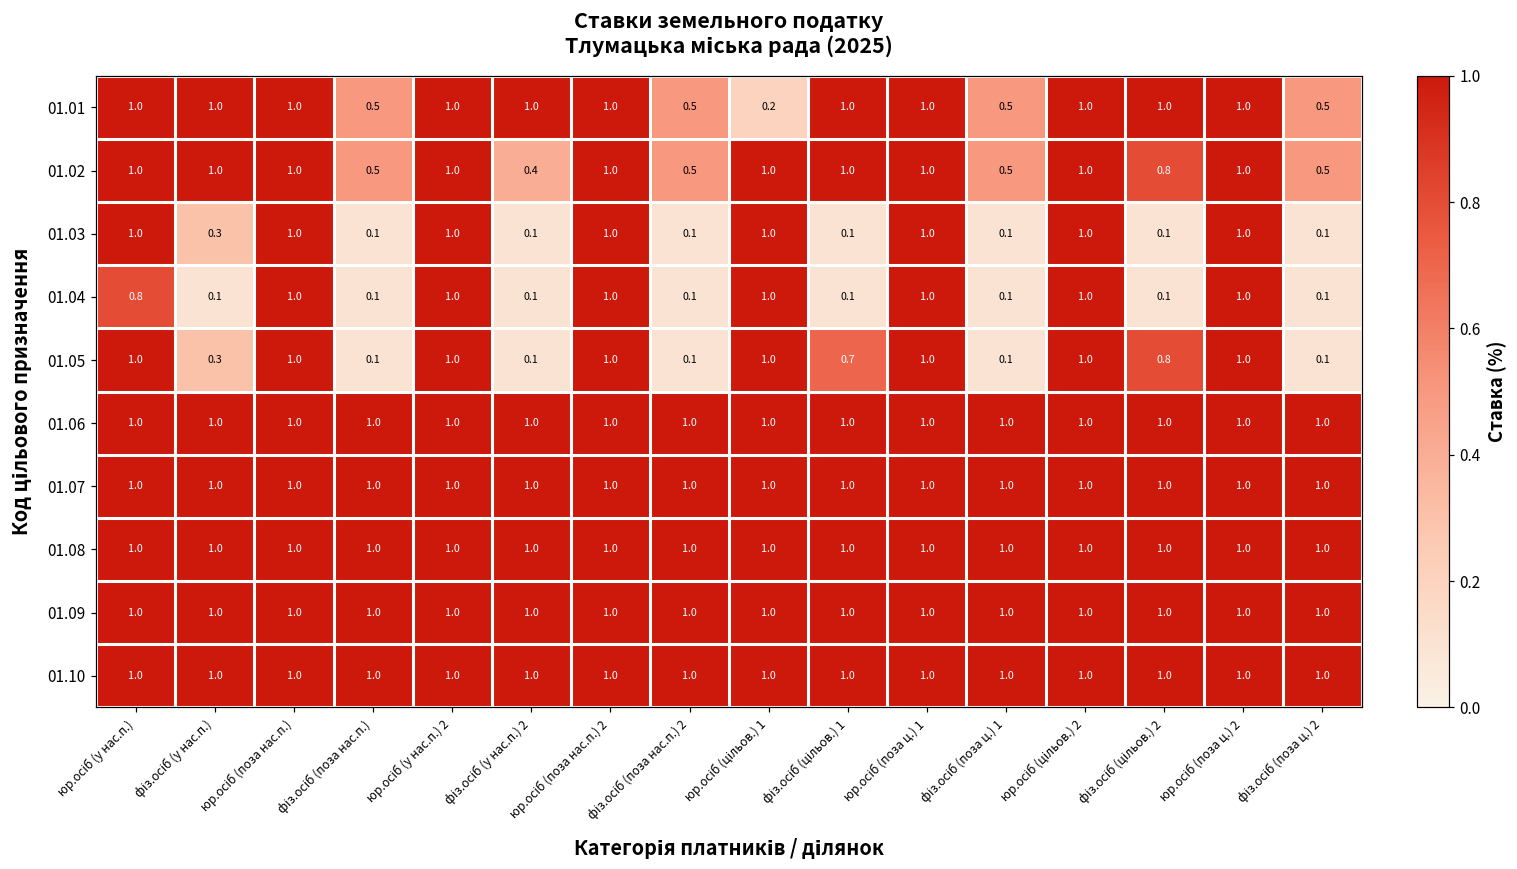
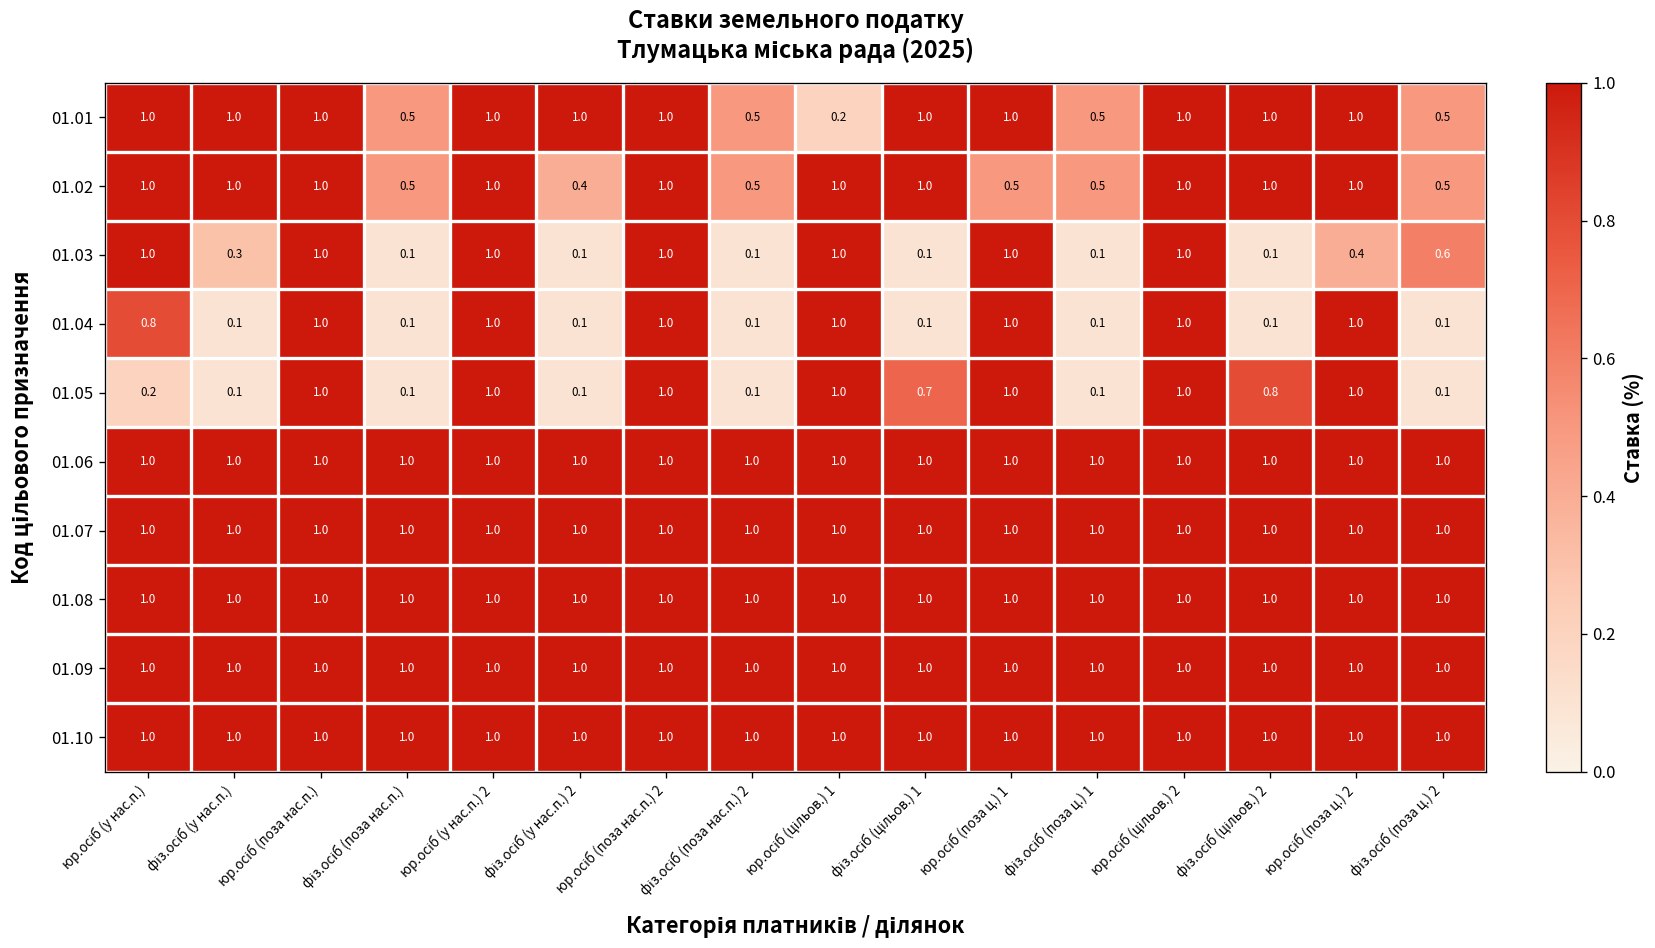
01.02, юр.осіб (поза ц.) 1: 1.0 -> 0.5
01.02, фіз.осіб (цільов.) 2: 0.8 -> 1.0
01.03, юр.осіб (поза ц.) 2: 1.0 -> 0.4
01.03, фіз.осіб (поза ц.) 2: 0.1 -> 0.6
01.05, юр.осіб (у нас.п.): 1.0 -> 0.2
01.05, фіз.осіб (у нас.п.): 0.3 -> 0.1
